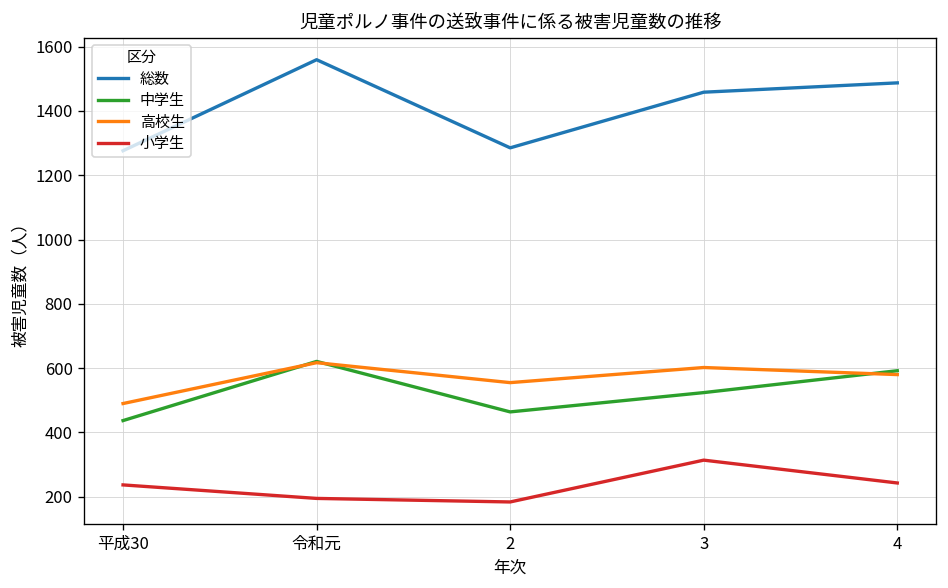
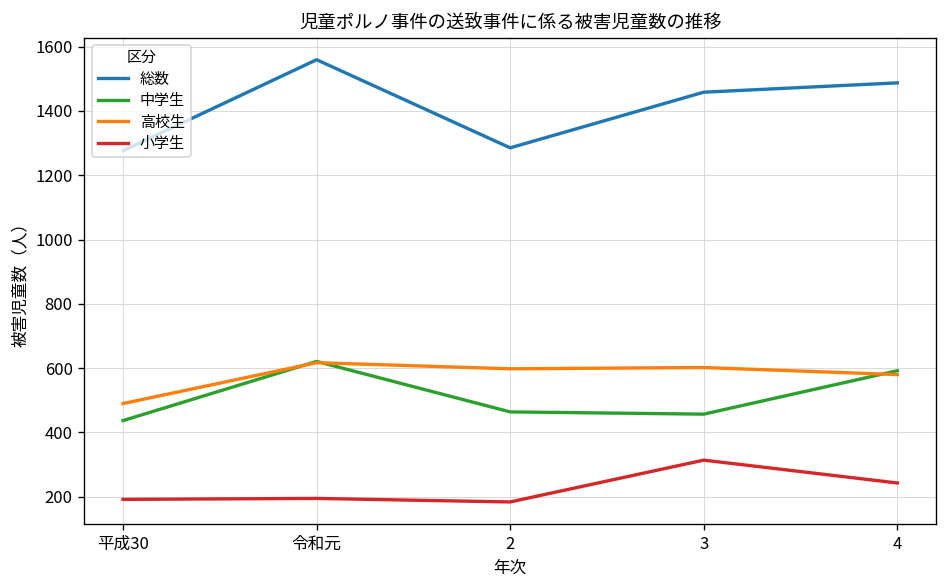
小学生, 平成30: 240 -> 190
高校生, 2: 560 -> 600
中学生, 3: 520 -> 460
